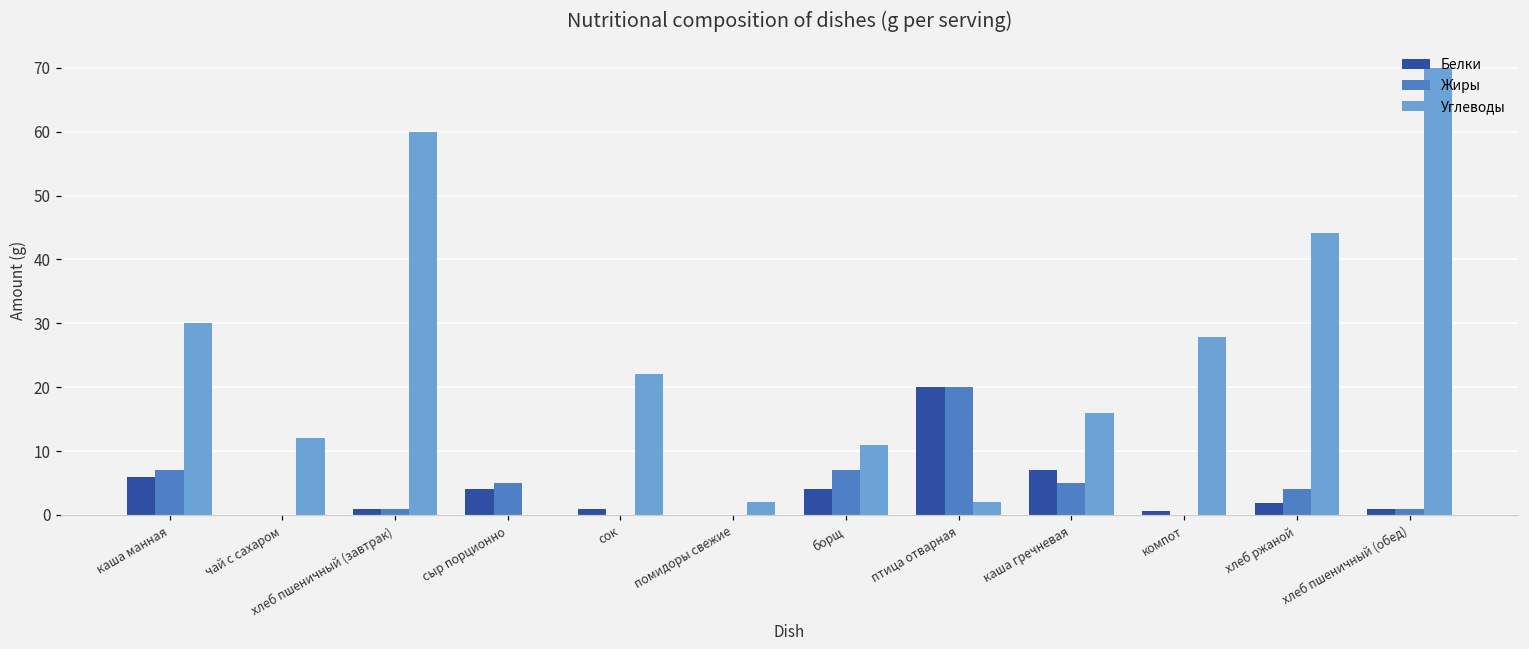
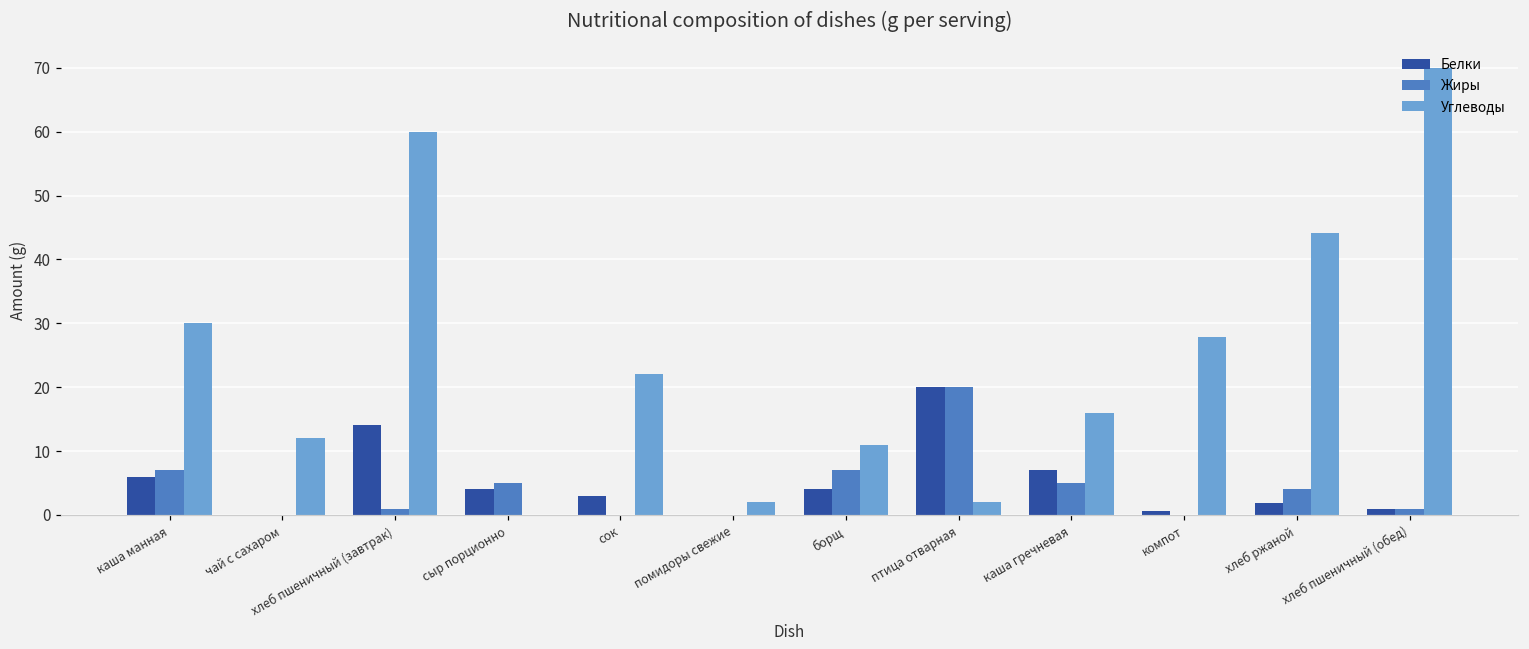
Белки, хлеб пшеничный (завтрак): 1 -> 14
Белки, сок: 1 -> 3
